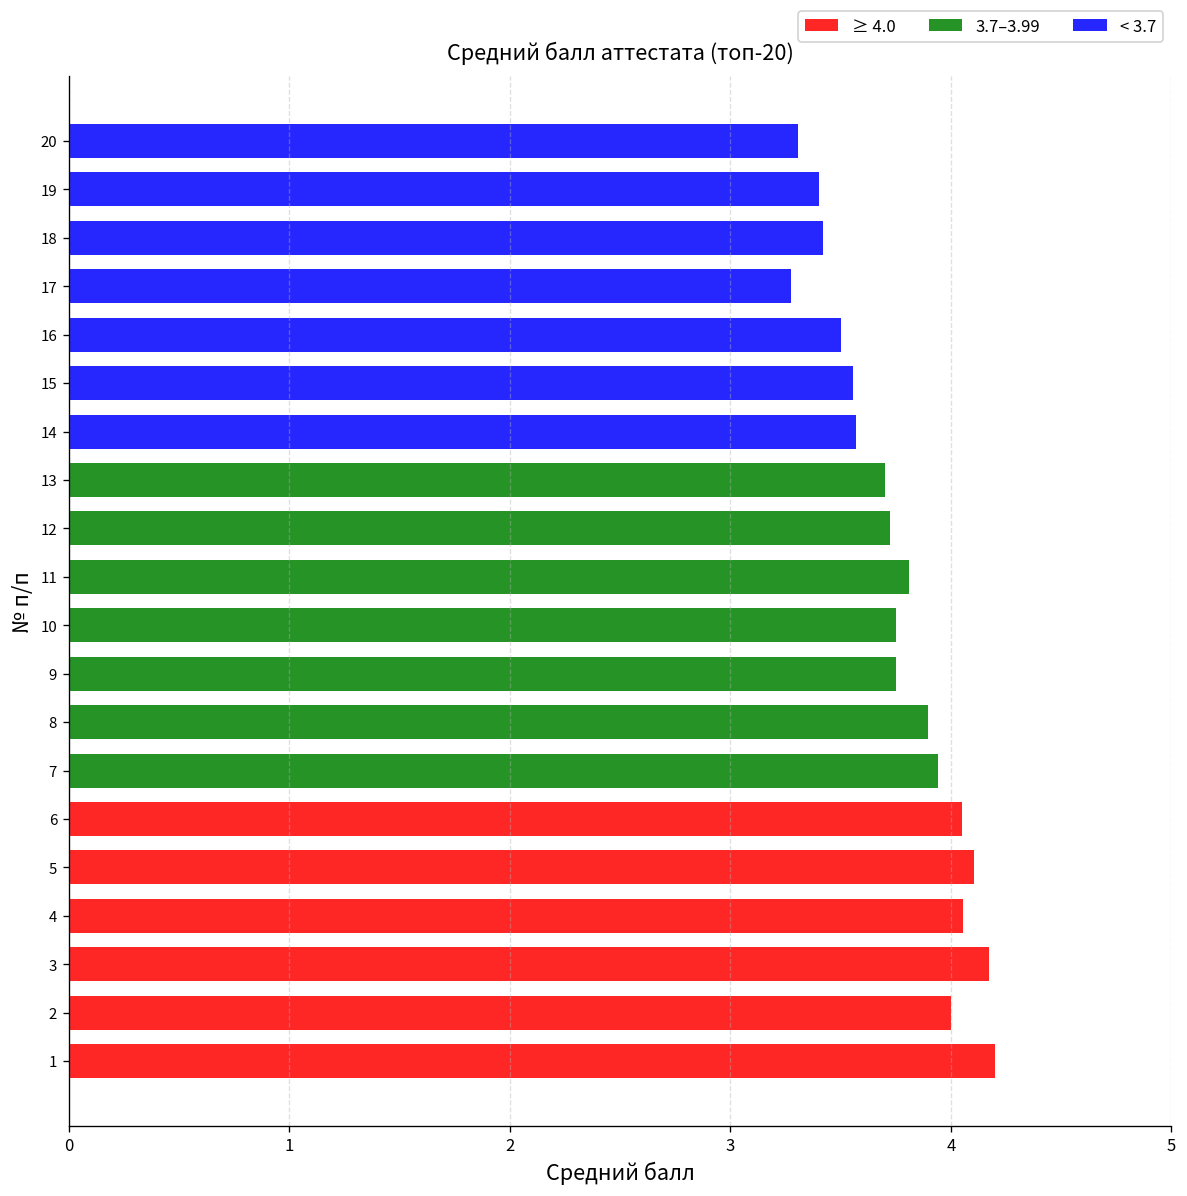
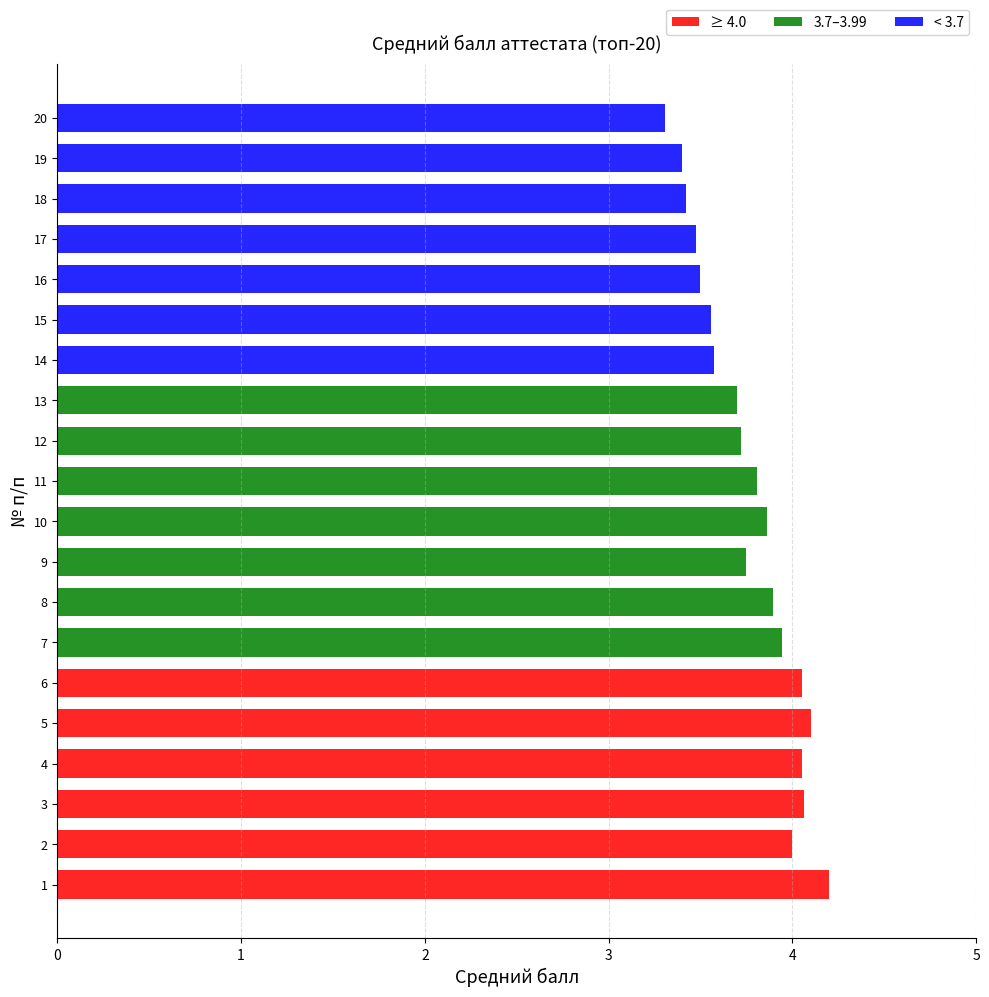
< 3.7, 17: 3.28 -> 3.47
3.7–3.99, 10: 3.75 -> 3.86
≥ 4.0, 3: 4.17 -> 4.06
